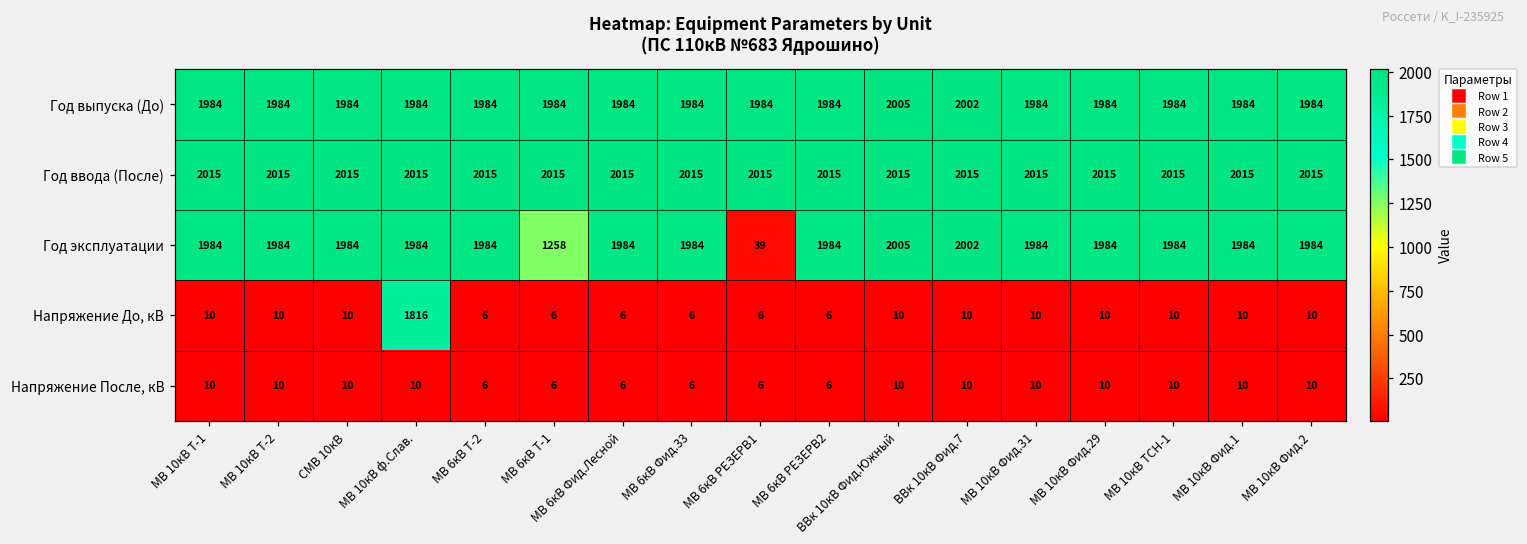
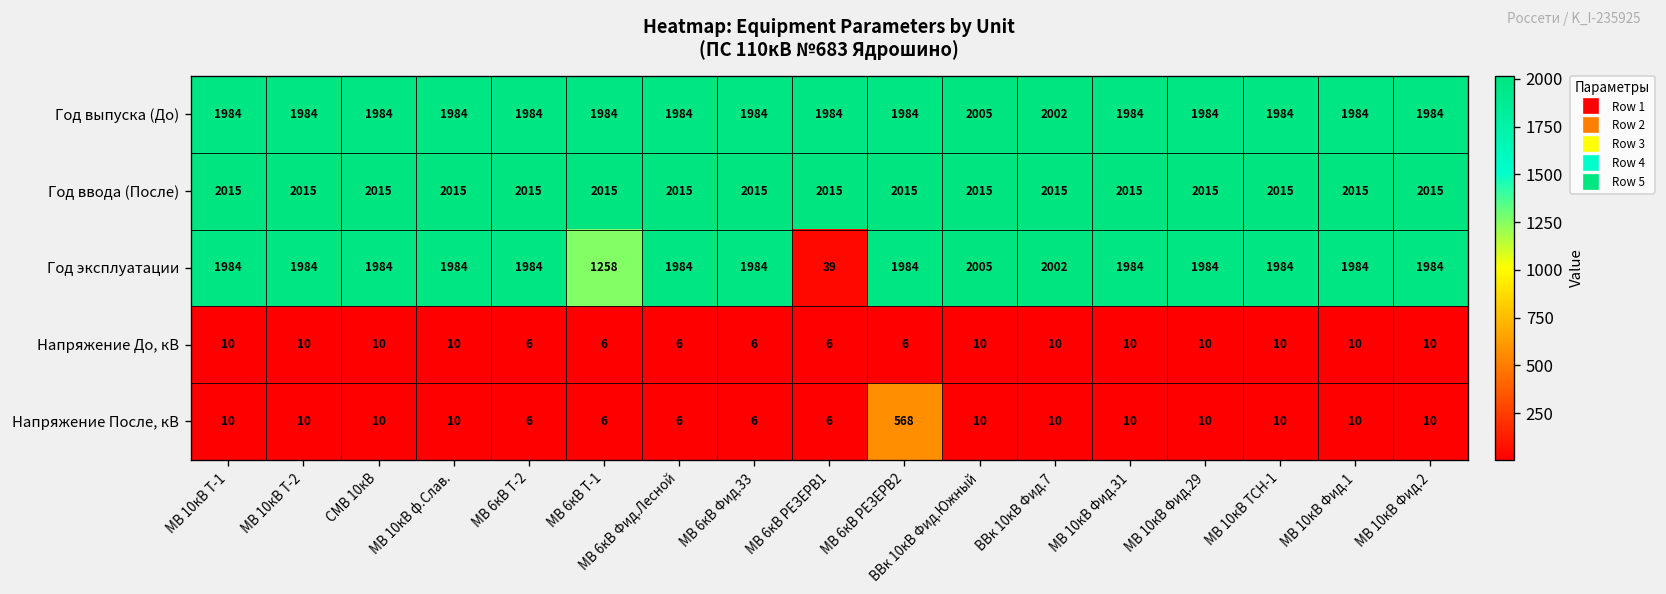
Напряжение До, кВ, МВ 10кВ ф.Слав.: 1816 -> 10
Напряжение После, кВ, МВ 6кВ РЕЗЕРВ2: 6 -> 568
